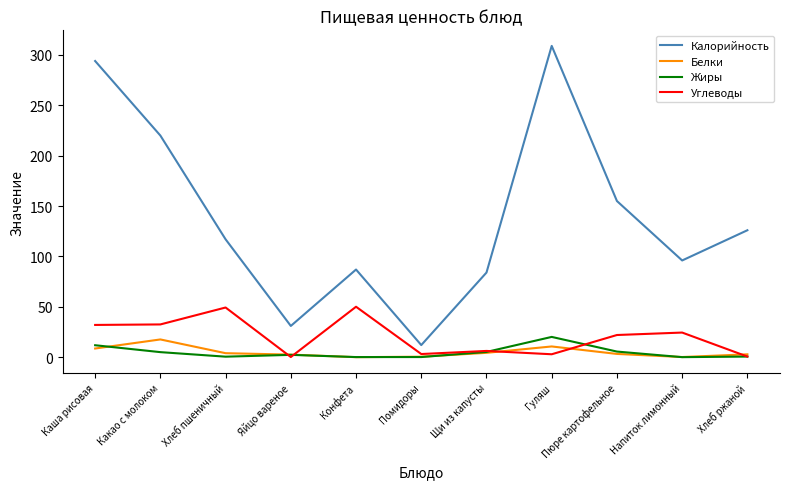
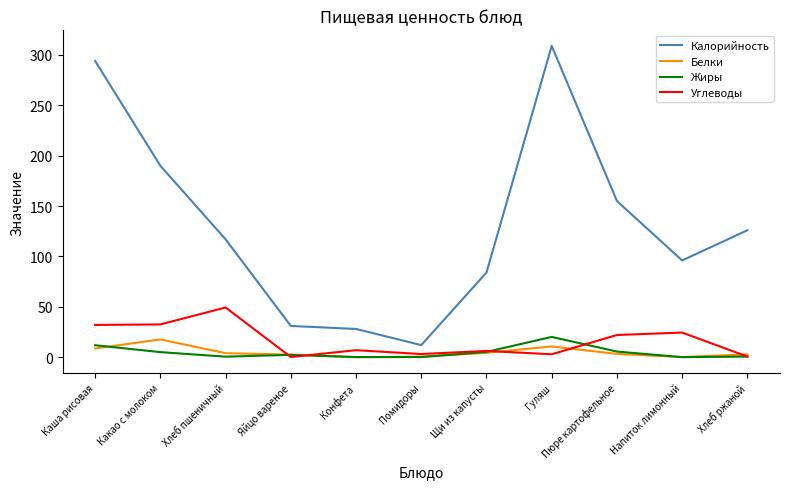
Калорийность, Какао с молоком: 220 -> 190
Калорийность, Конфета: 87 -> 28
Углеводы, Конфета: 50 -> 7
